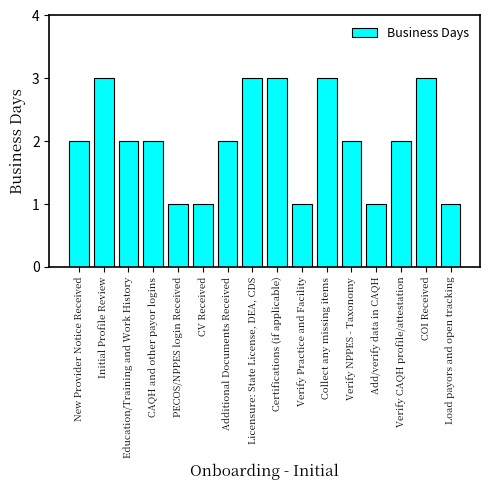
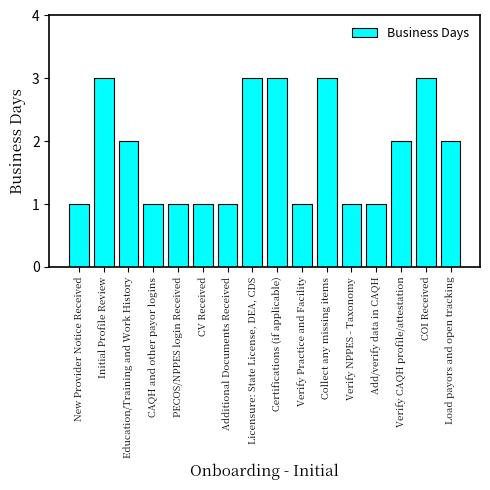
New Provider Notice Received: 2 -> 1
CAQH and other payor logins: 2 -> 1
Additional Documents Received: 2 -> 1
Verify NPPES - Taxonomy: 2 -> 1
Load payors and open tracking: 1 -> 2
